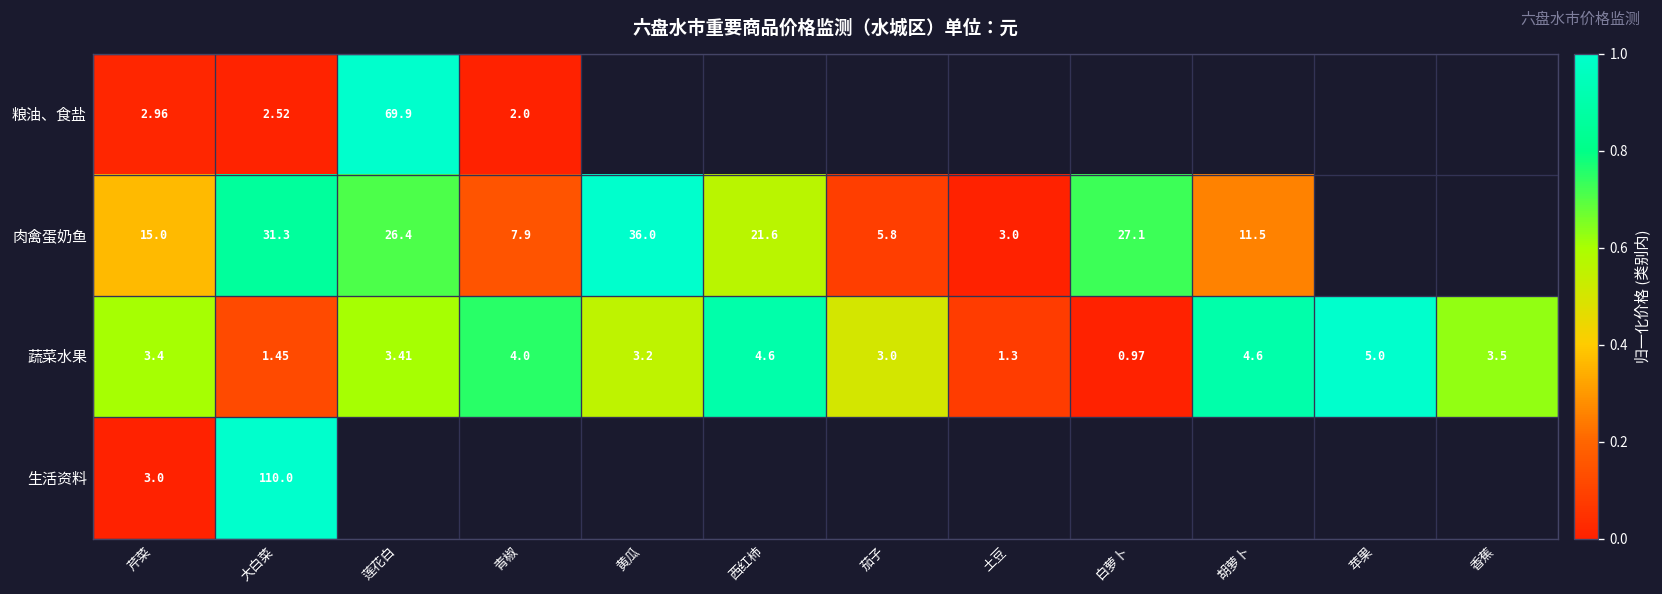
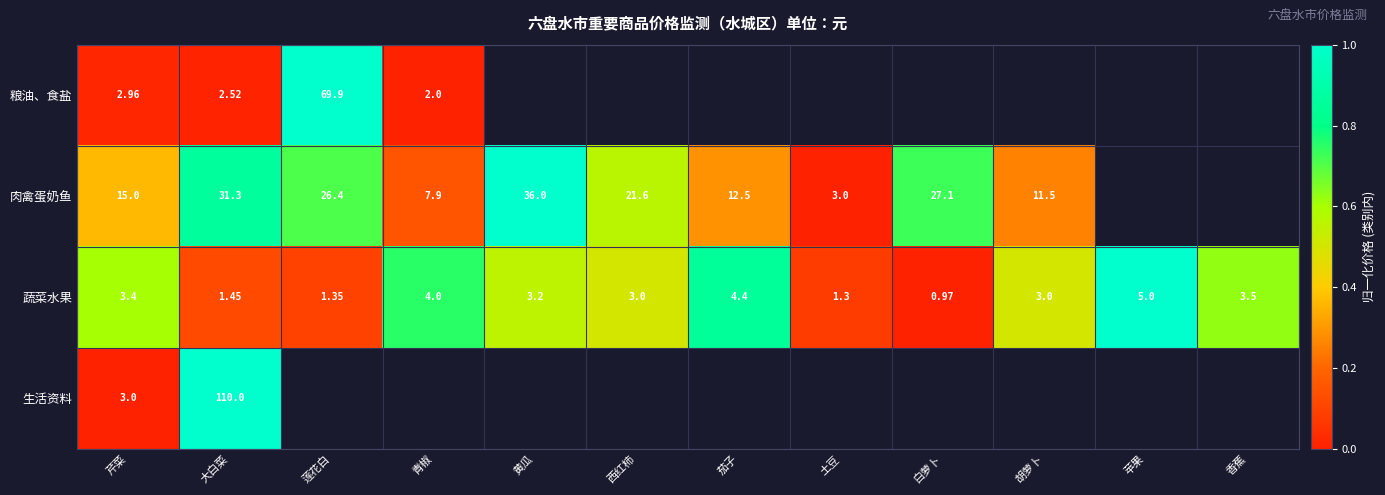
肉禽蛋奶鱼, 茄子: 5.8 -> 12.5
蔬菜水果, 莲花白: 3.41 -> 1.35
蔬菜水果, 西红柿: 4.6 -> 3.0
蔬菜水果, 茄子: 3.0 -> 4.4
蔬菜水果, 胡萝卜: 4.6 -> 3.0
